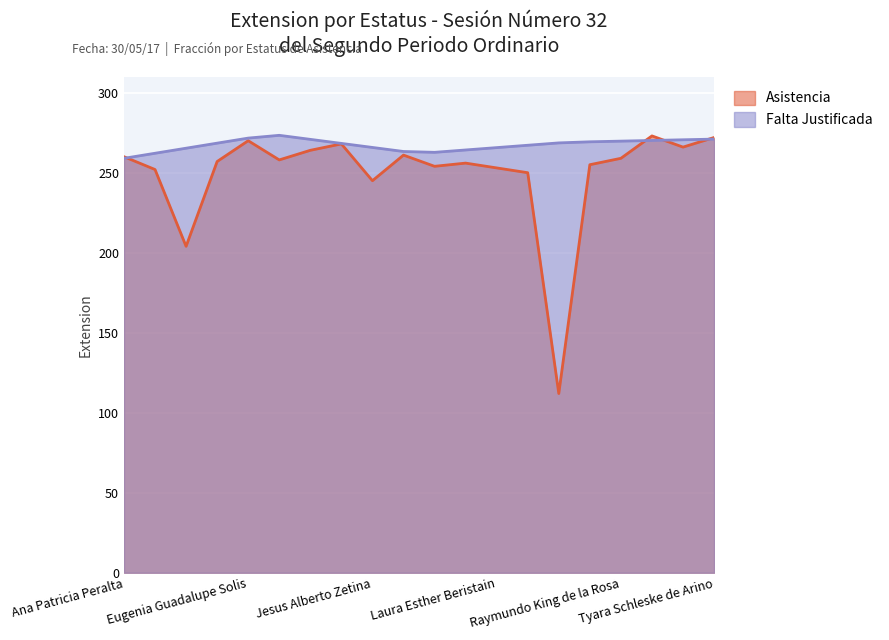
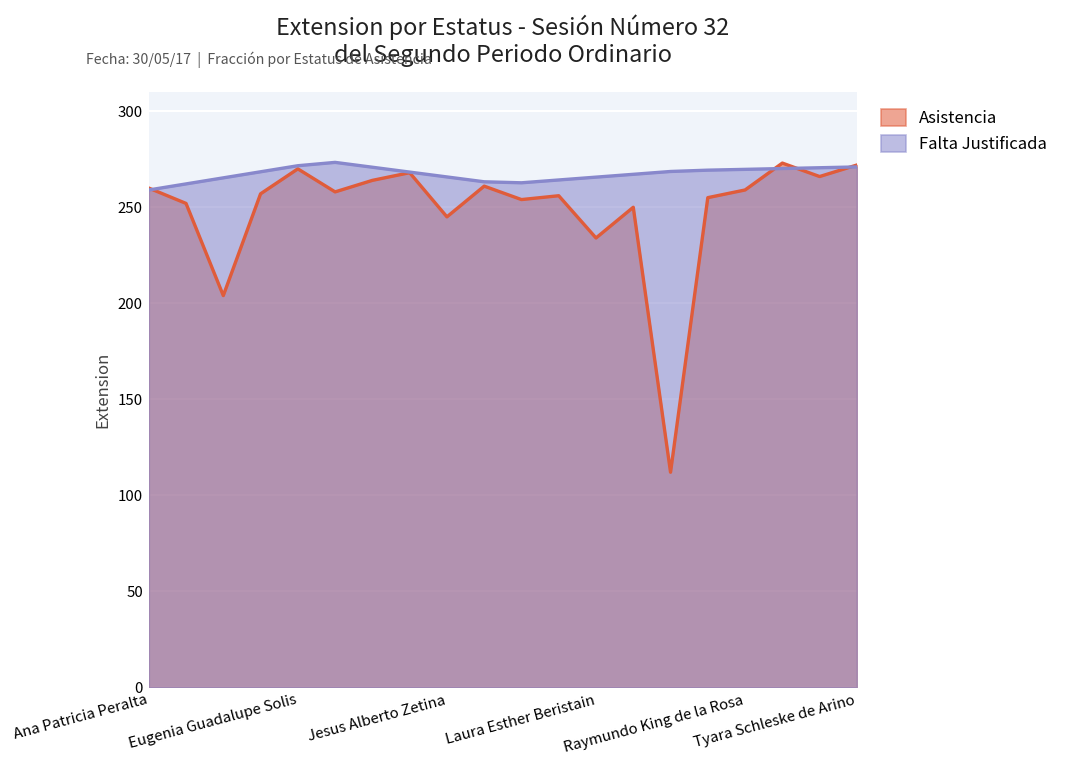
Asistencia, Laura Esther Beristain: 253 -> 234
